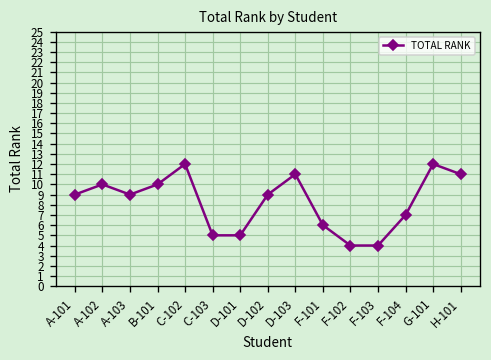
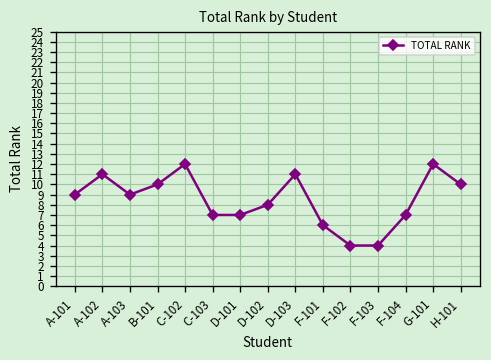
A-102: 10 -> 11
C-103: 5 -> 7
D-101: 5 -> 7
D-102: 9 -> 8
H-101: 11 -> 10
